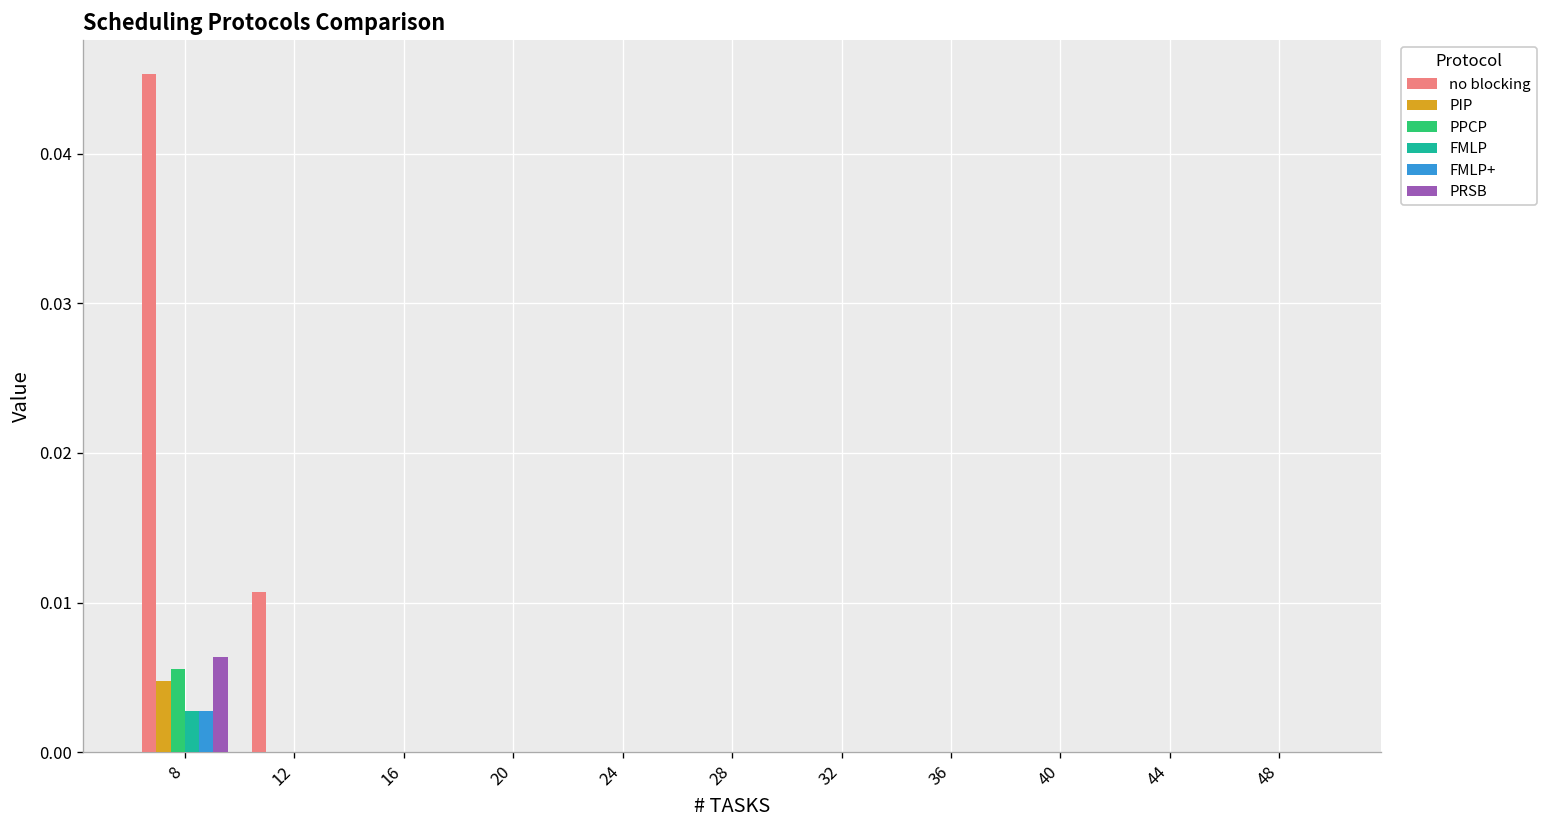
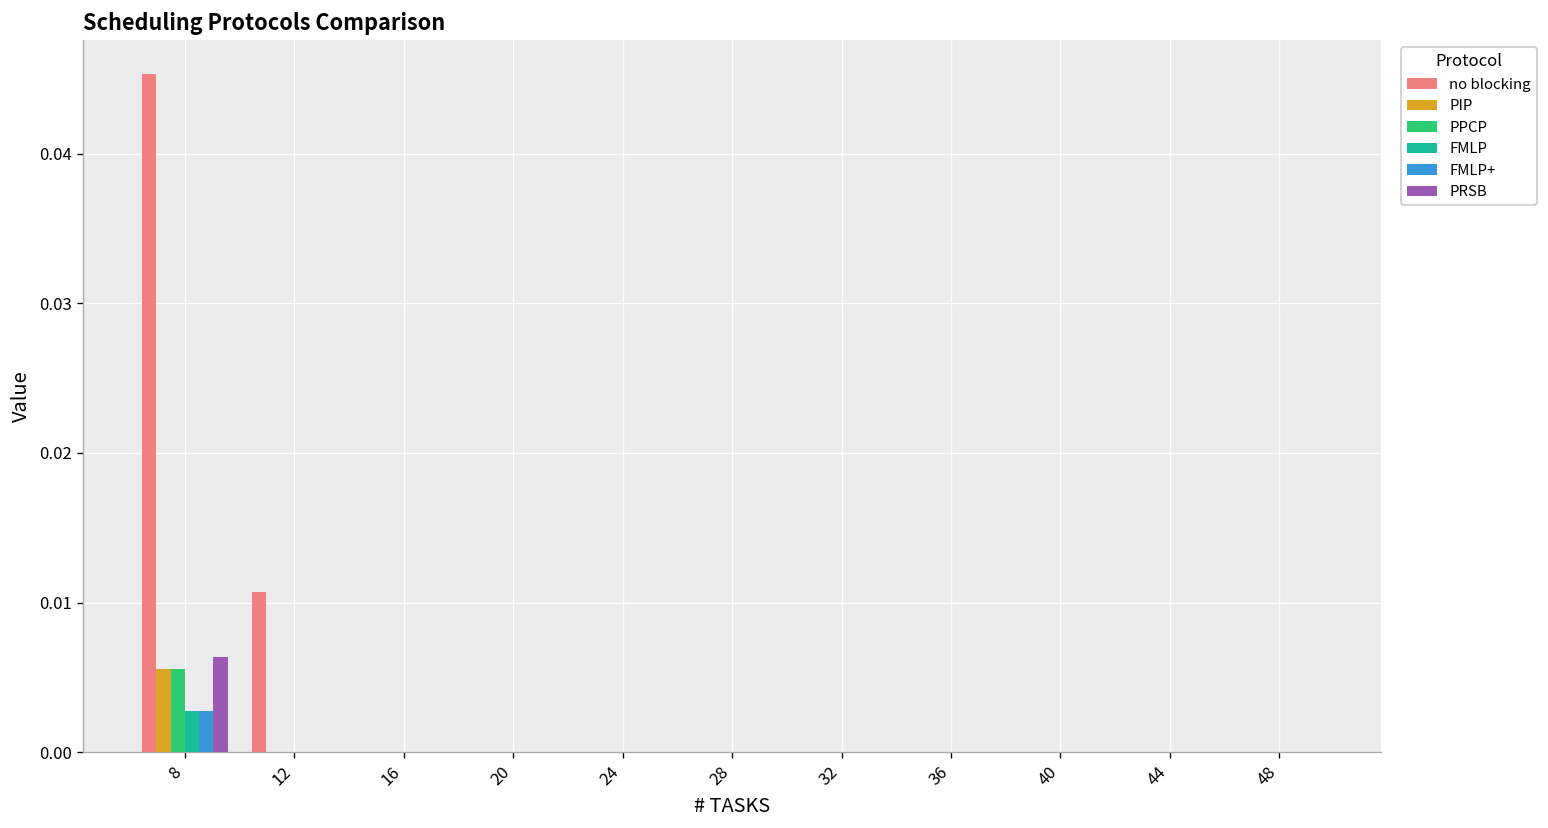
PIP, 8: 0.0048 -> 0.0056
